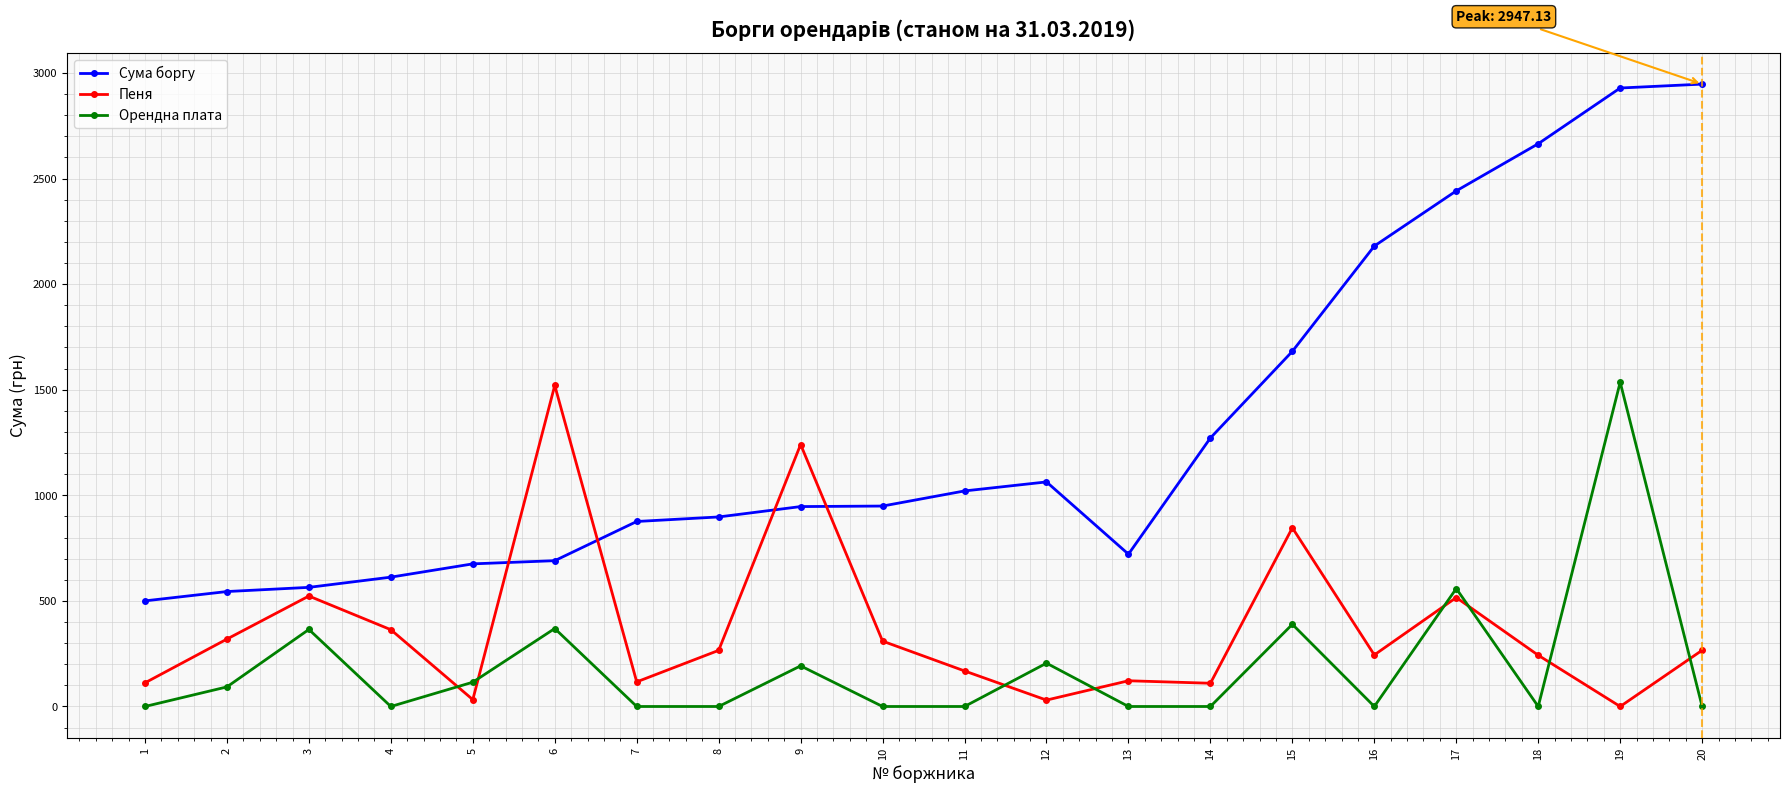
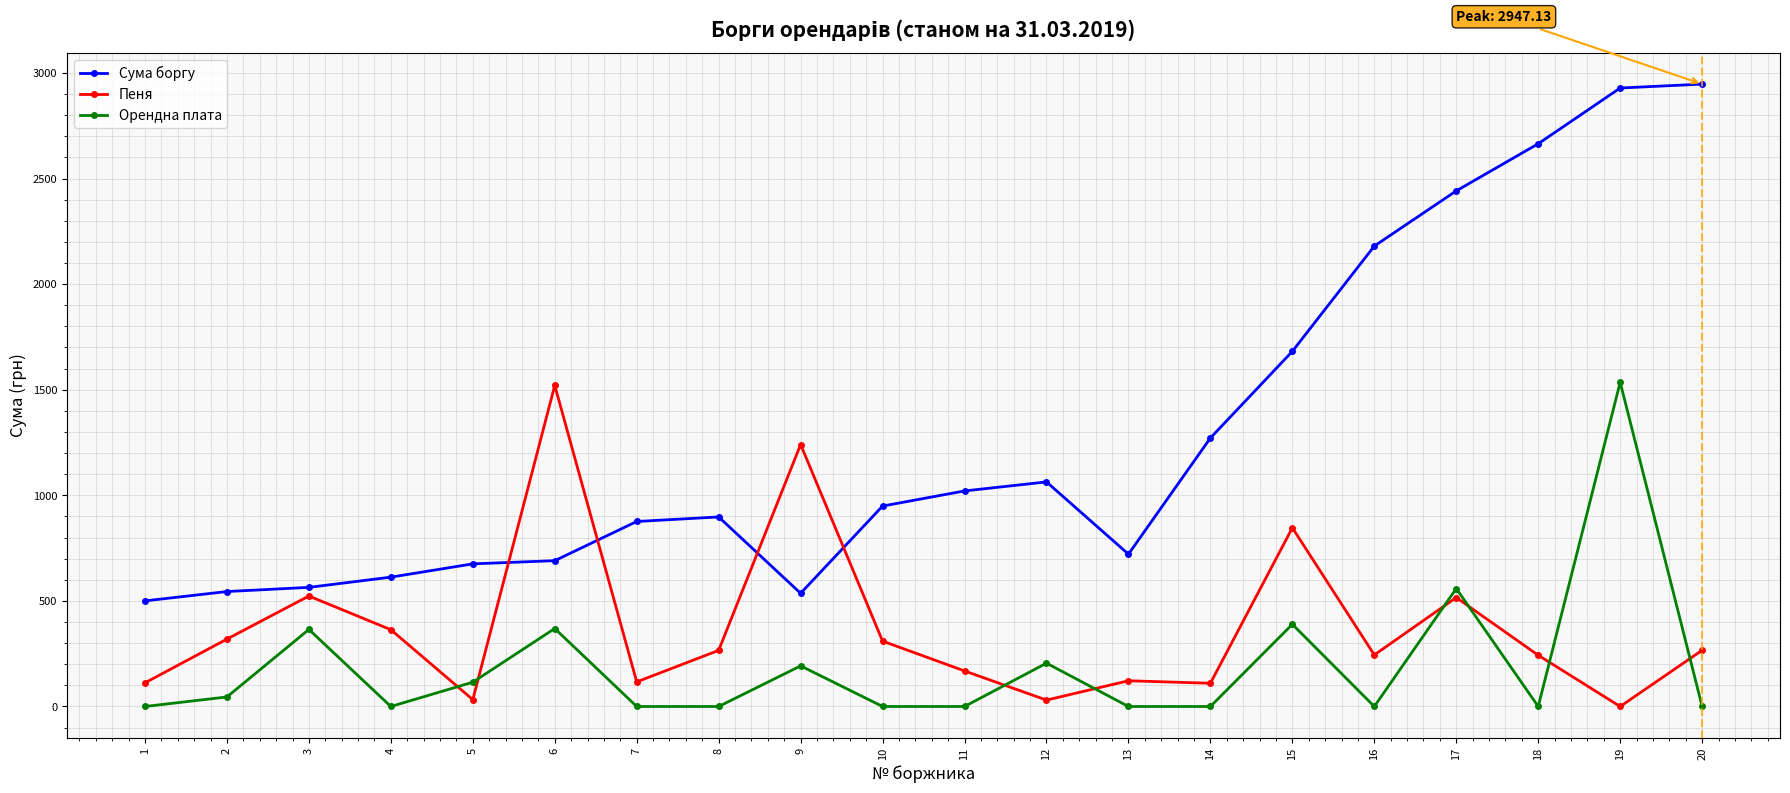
Орендна плата, 2: 90 -> 50
Сума боргу, 9: 950 -> 540
